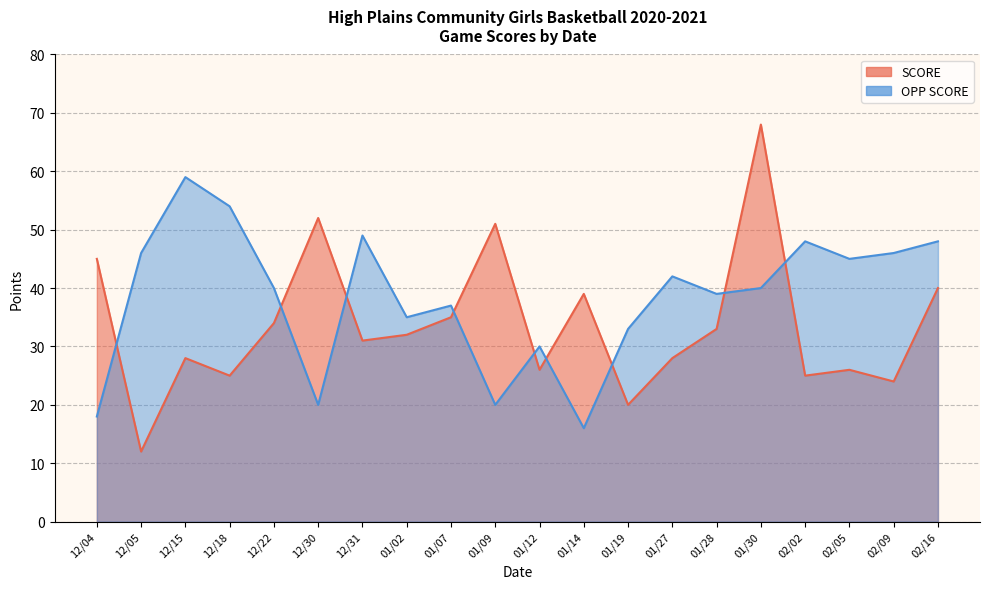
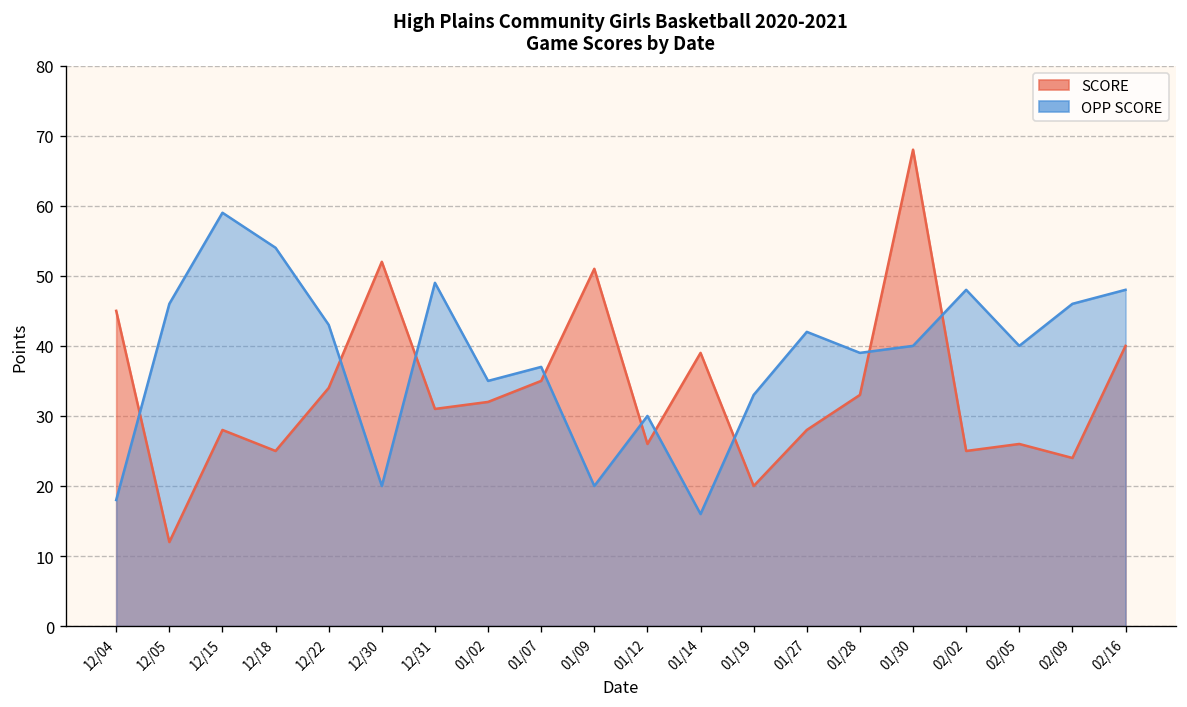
OPP SCORE, 12/22: 40 -> 43
OPP SCORE, 02/05: 45 -> 40
